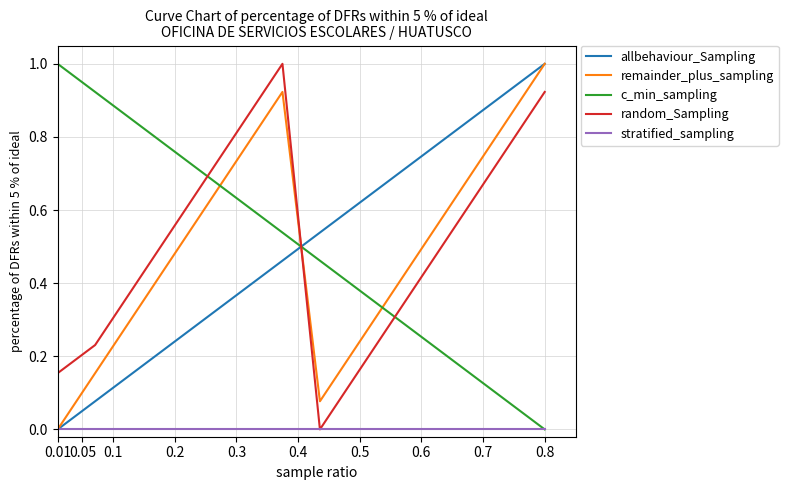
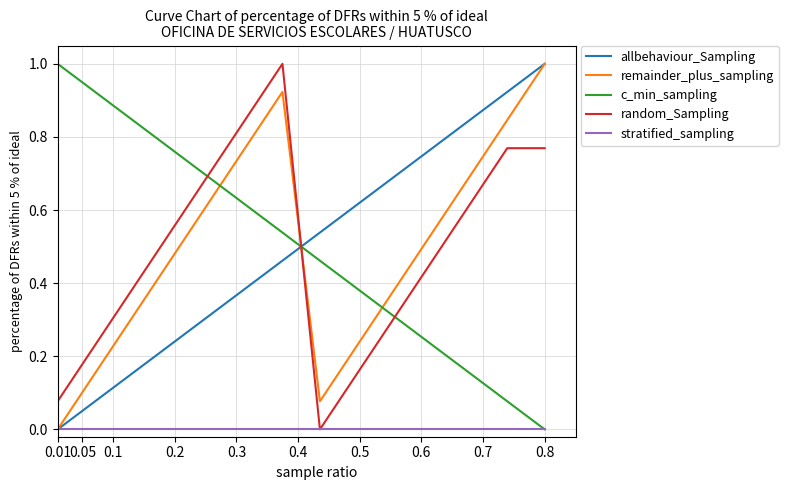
random_Sampling, 0.01: 0.15 -> 0.08
random_Sampling, 0.8: 0.92 -> 0.77
